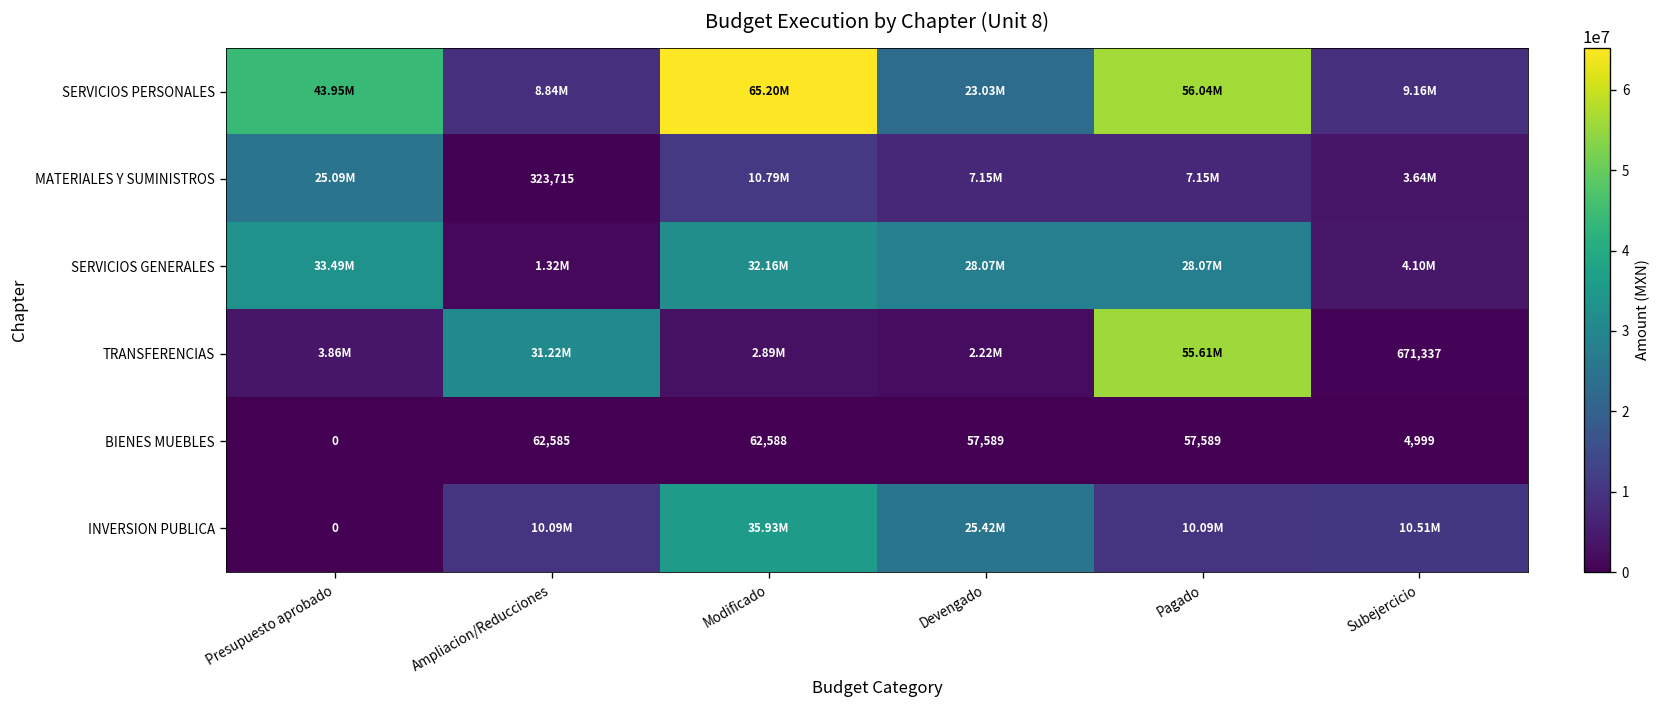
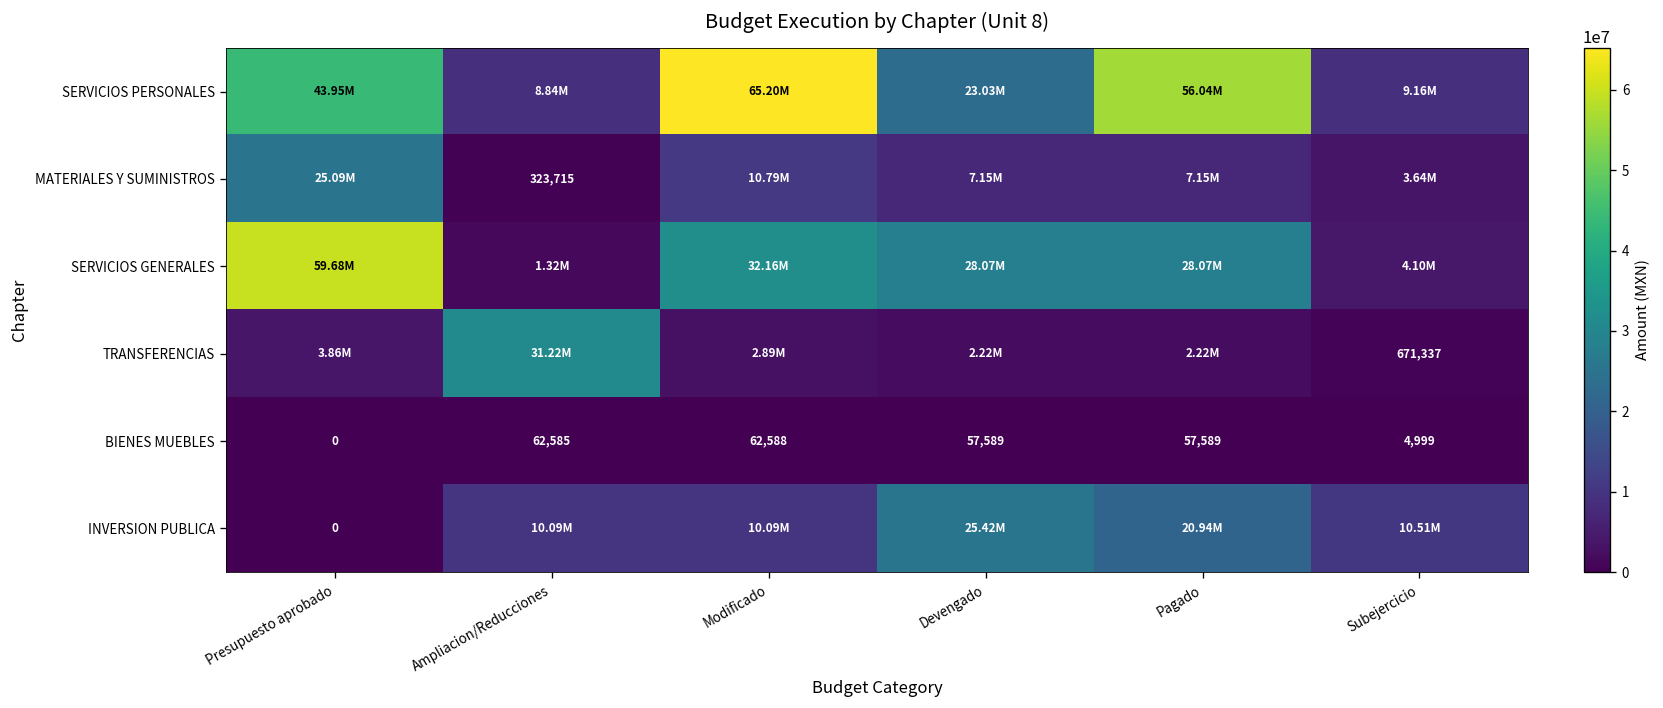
SERVICIOS GENERALES, Presupuesto aprobado: 33.49M -> 59.68M
TRANSFERENCIAS, Pagado: 55.61M -> 2.22M
INVERSION PUBLICA, Modificado: 35.93M -> 10.09M
INVERSION PUBLICA, Pagado: 10.09M -> 20.94M
